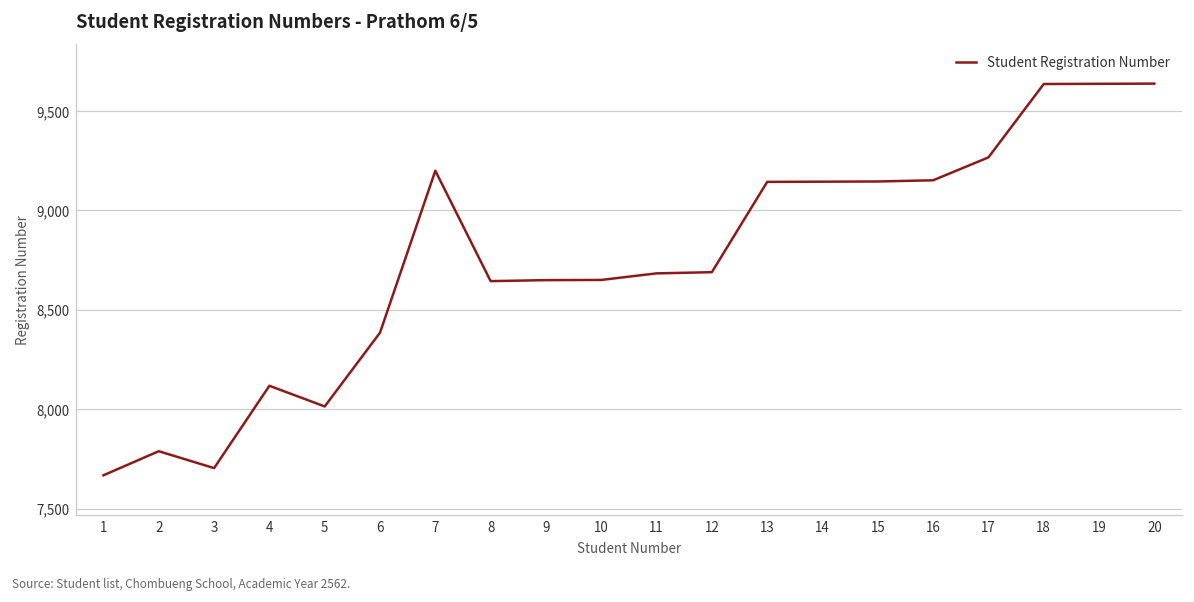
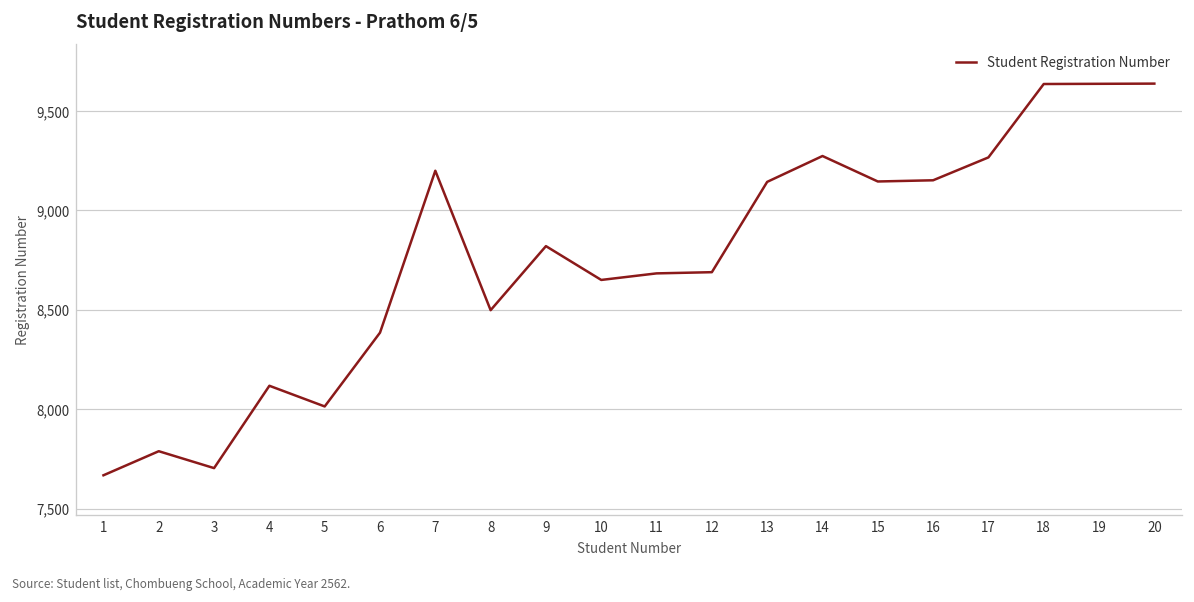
8: 8,640 -> 8,500
9: 8,650 -> 8,820
14: 9,140 -> 9,270
